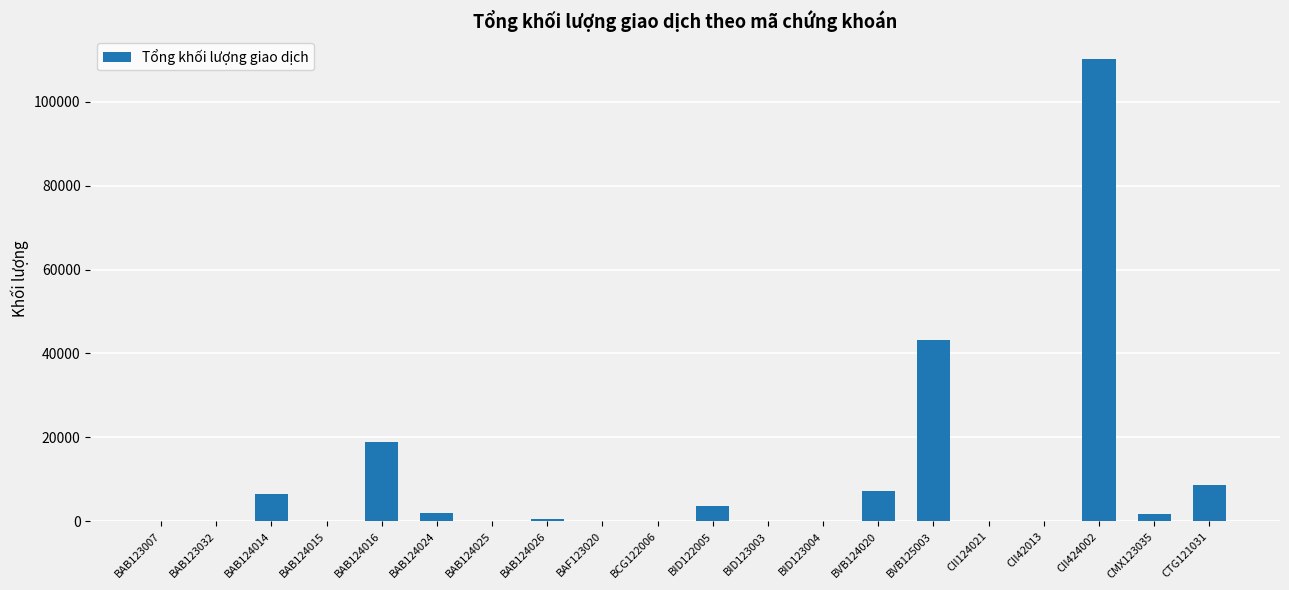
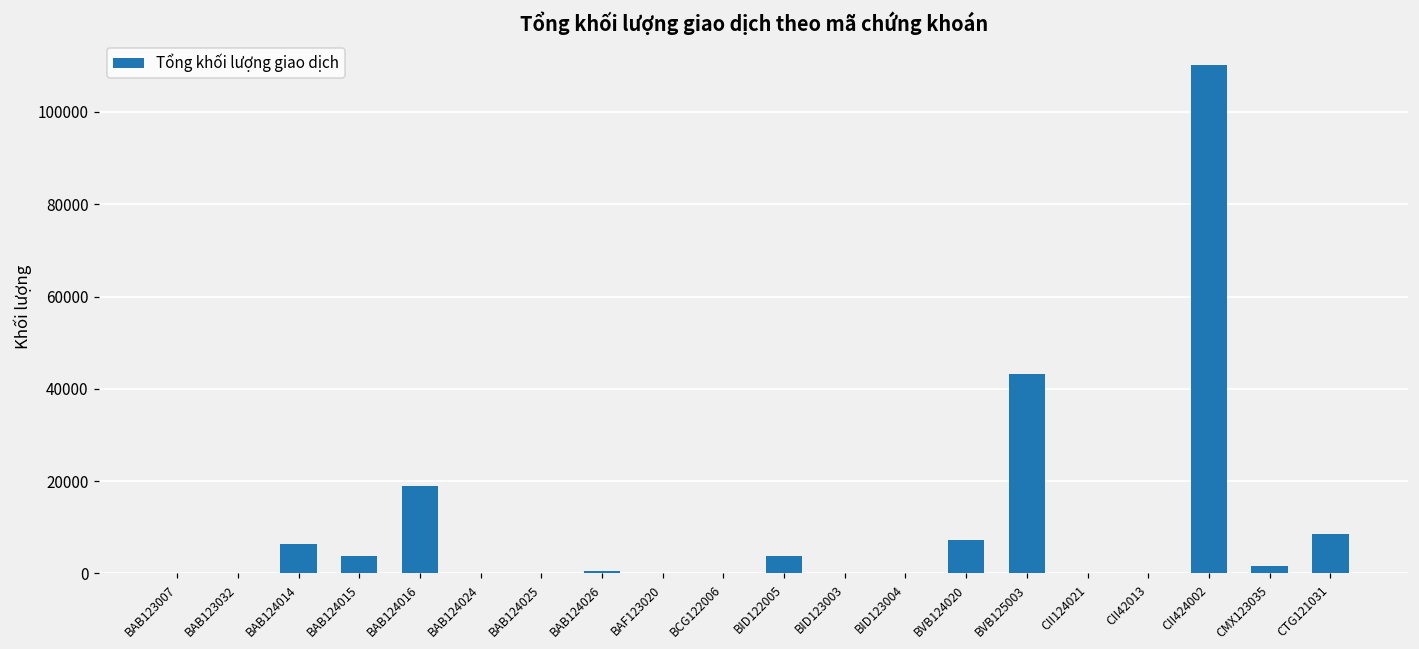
BAB124015: 0 -> 4000
BAB124024: 2000 -> 0
